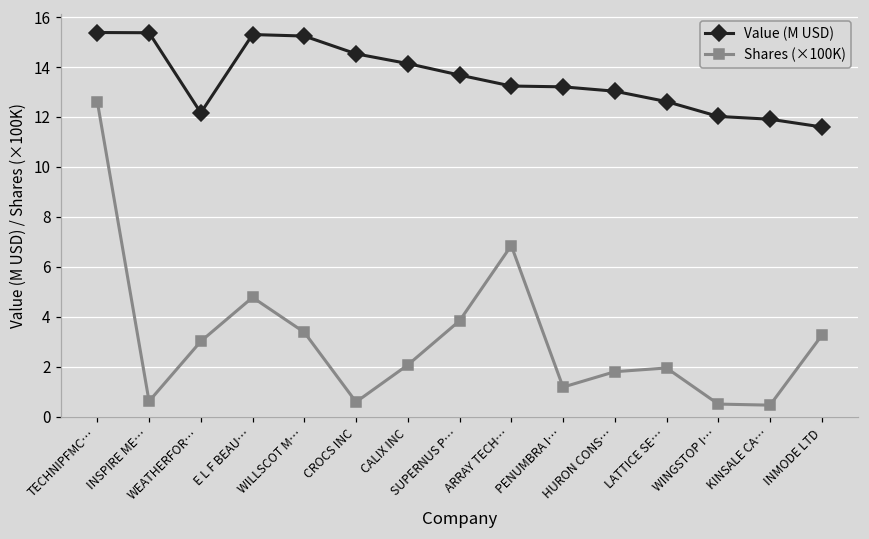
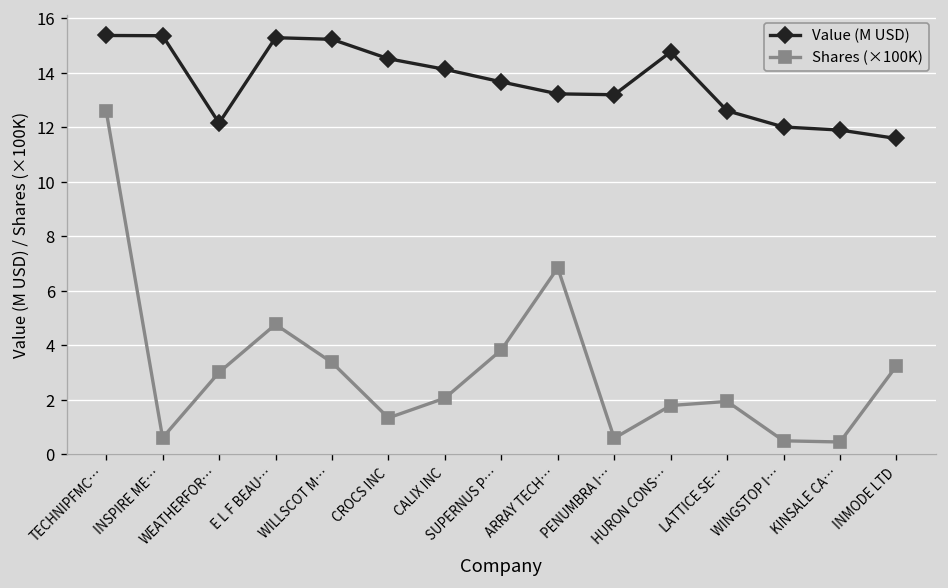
Shares (×100K), CROCS INC: 0.6 -> 1.3
Shares (×100K), PENUMBRA I…: 1.2 -> 0.6
Value (M USD), HURON CONS…: 13.0 -> 14.8
